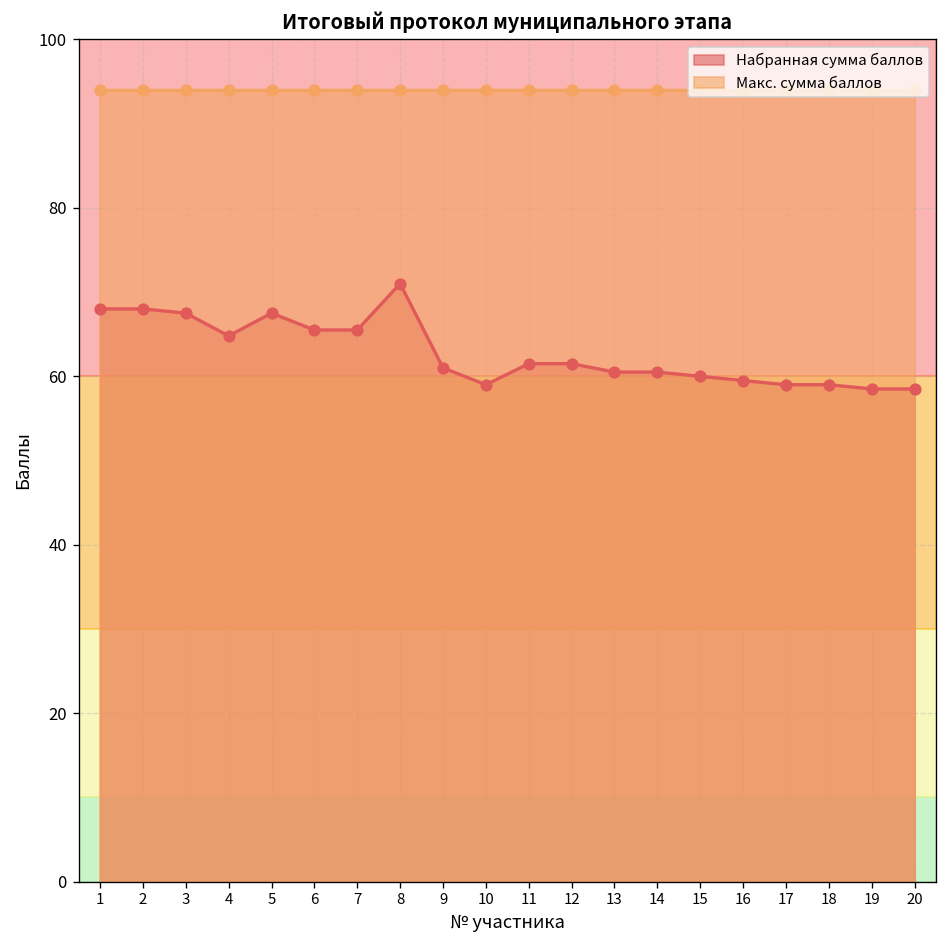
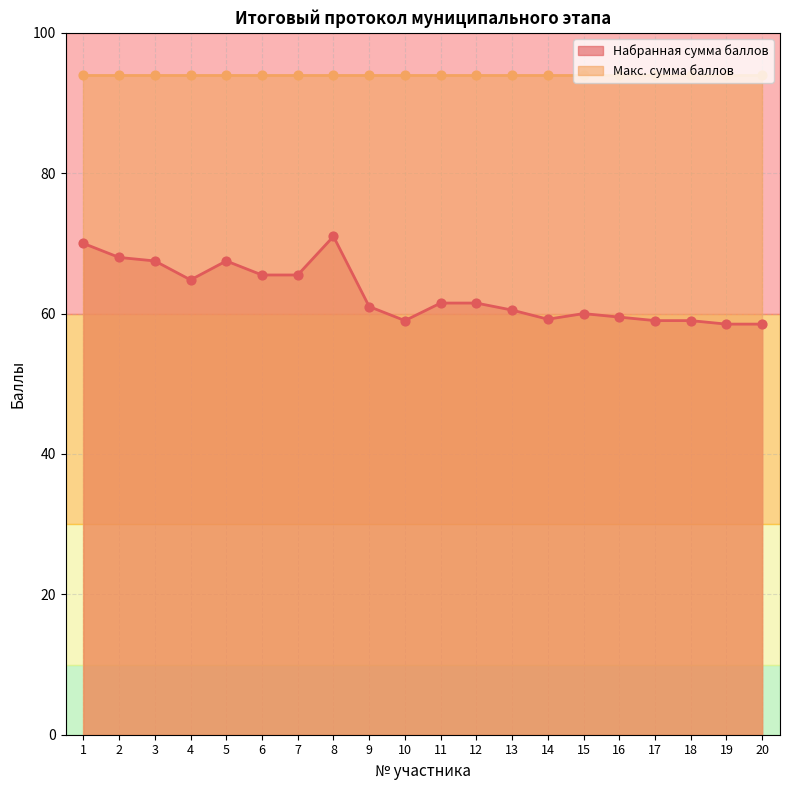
Набранная сумма баллов, 1: 68 -> 70
Набранная сумма баллов, 14: 61 -> 59
